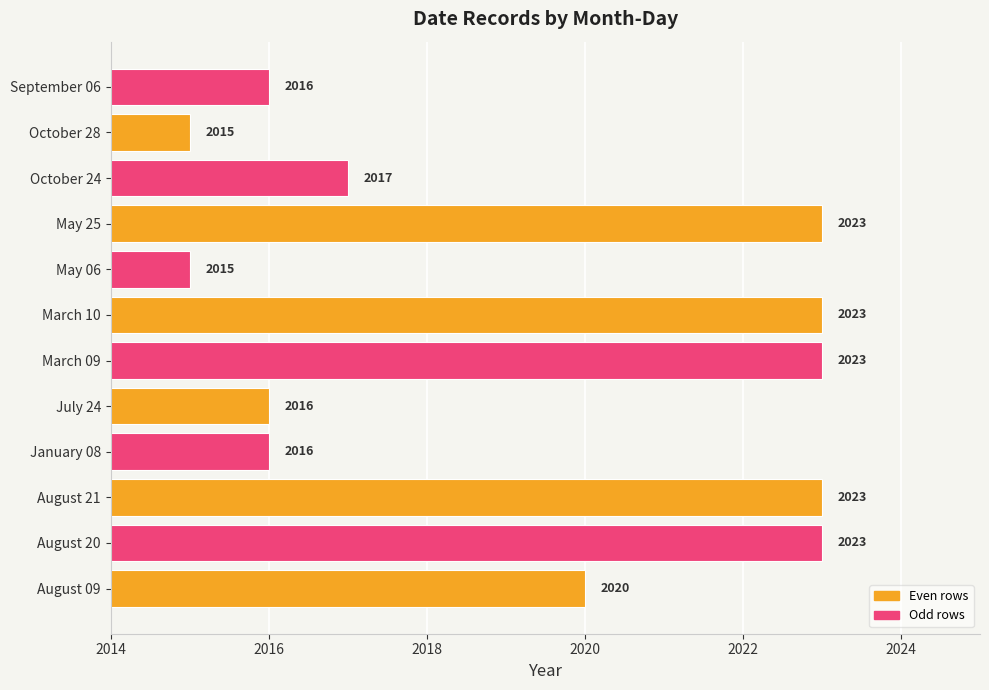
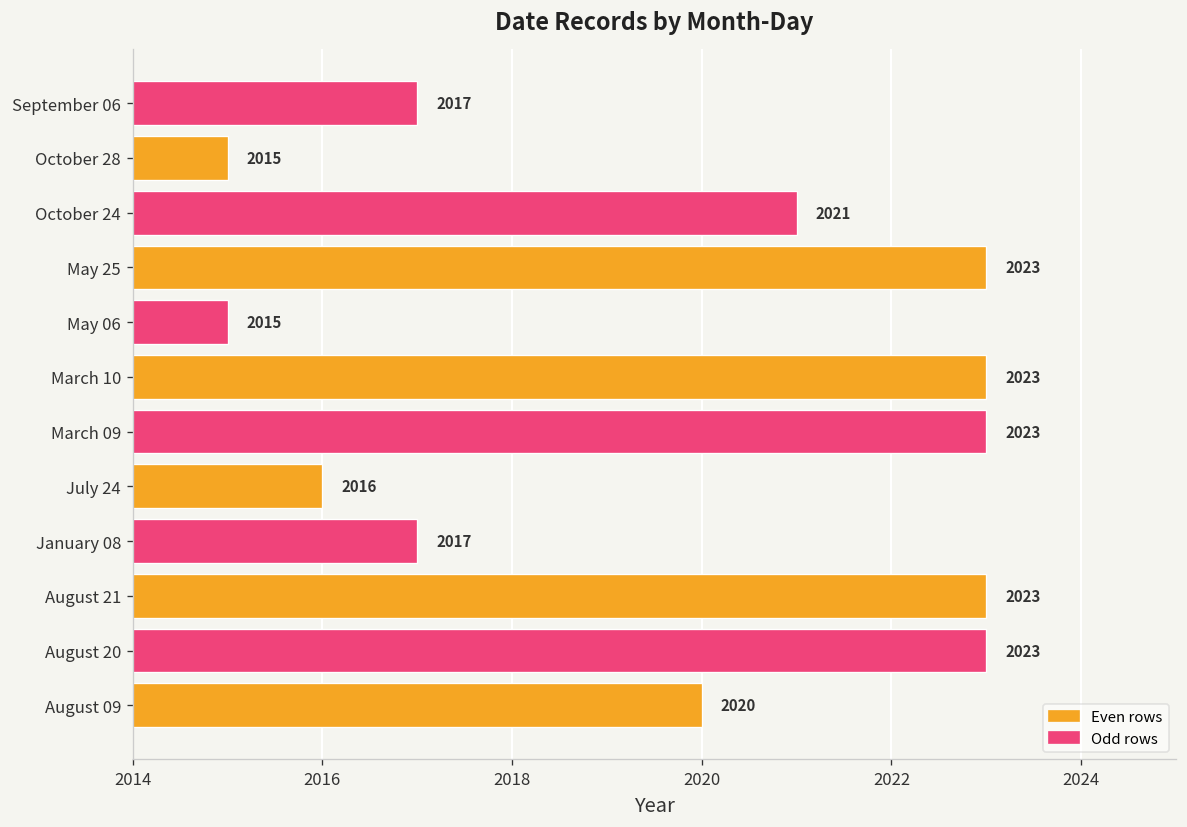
September 06: 2016 -> 2017
October 24: 2017 -> 2021
January 08: 2016 -> 2017
